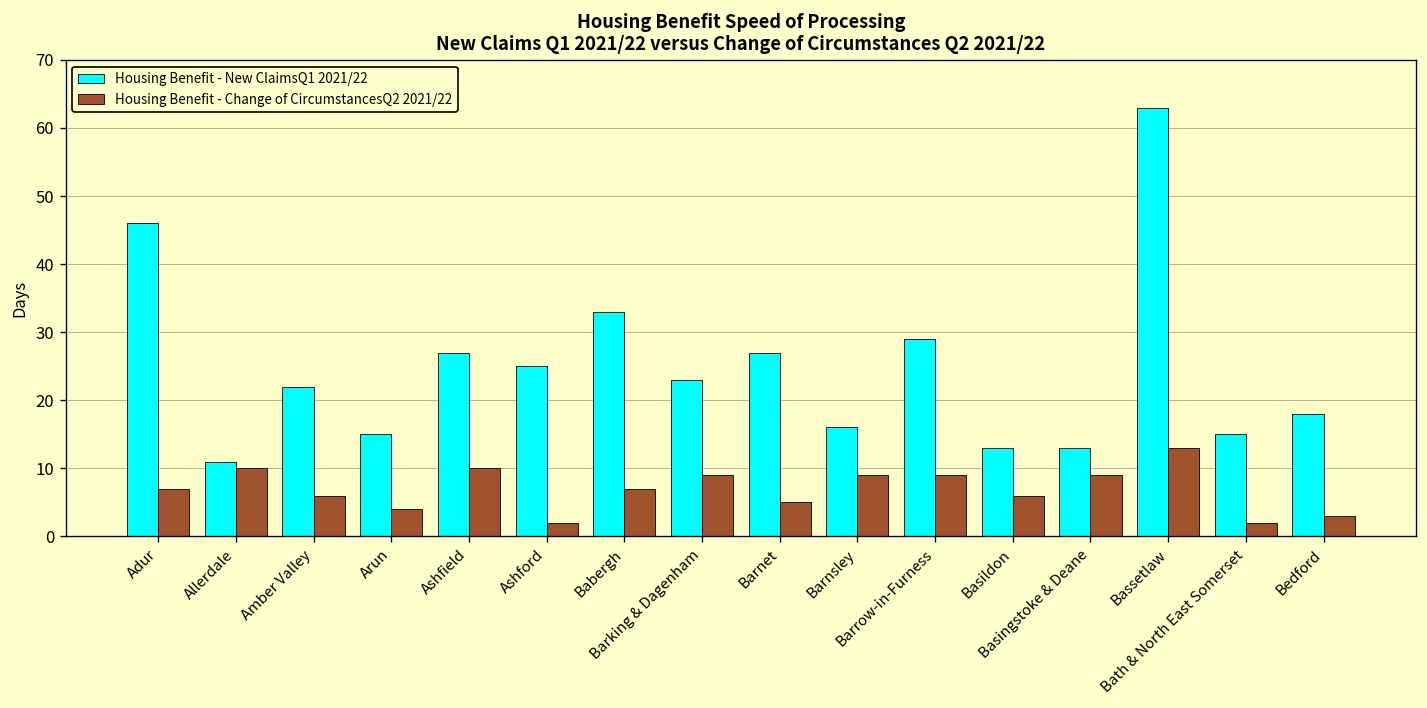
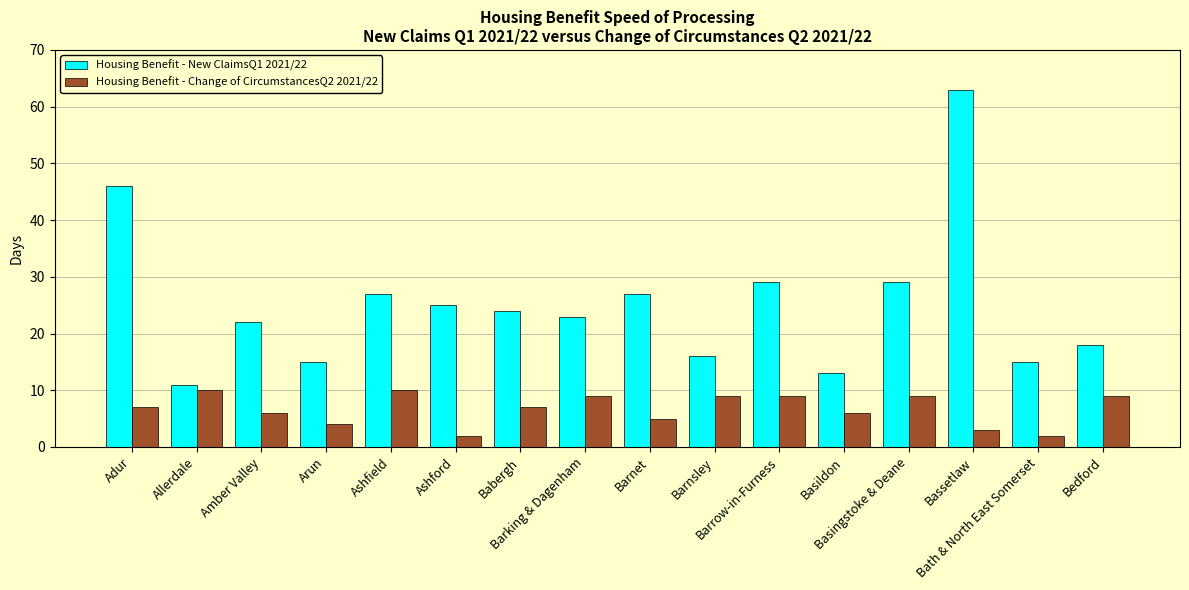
Housing Benefit - New ClaimsQ1 2021/22, Babergh: 33 -> 24
Housing Benefit - New ClaimsQ1 2021/22, Basingstoke & Deane: 13 -> 29
Housing Benefit - Change of CircumstancesQ2 2021/22, Bassetlaw: 13 -> 3
Housing Benefit - Change of CircumstancesQ2 2021/22, Bedford: 3 -> 9
